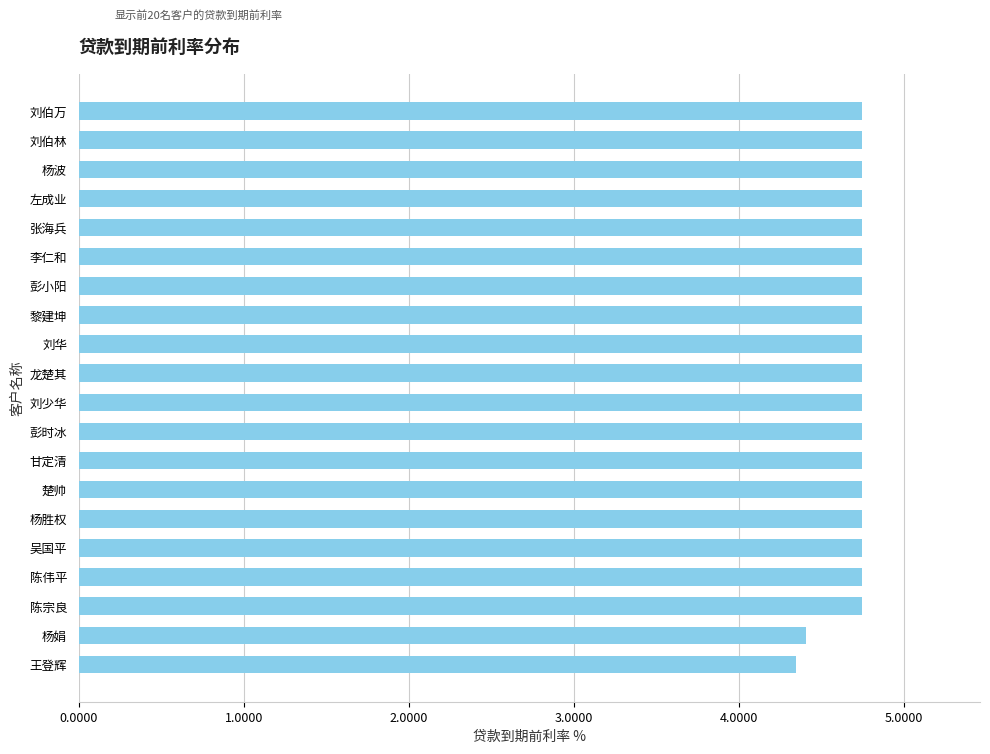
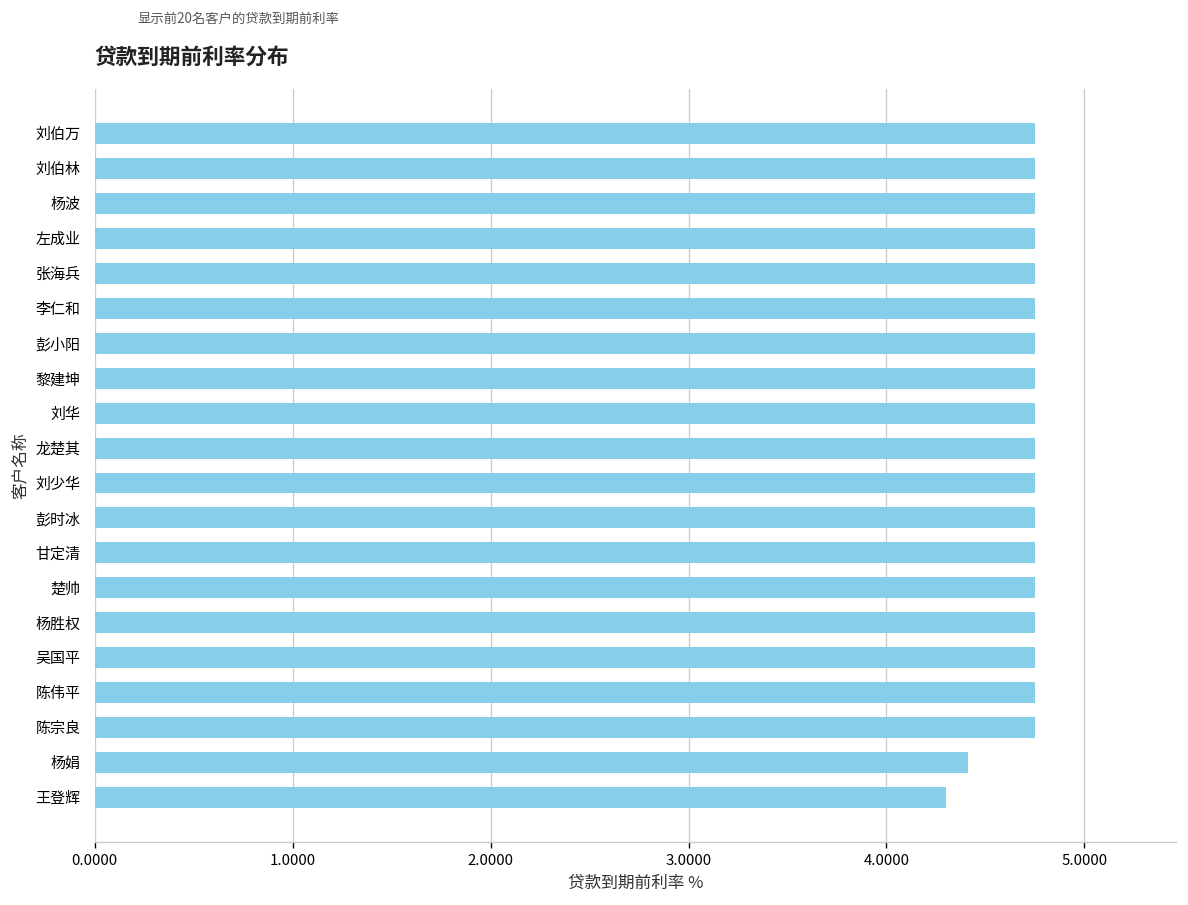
王登辉: 4.35 -> 4.30
